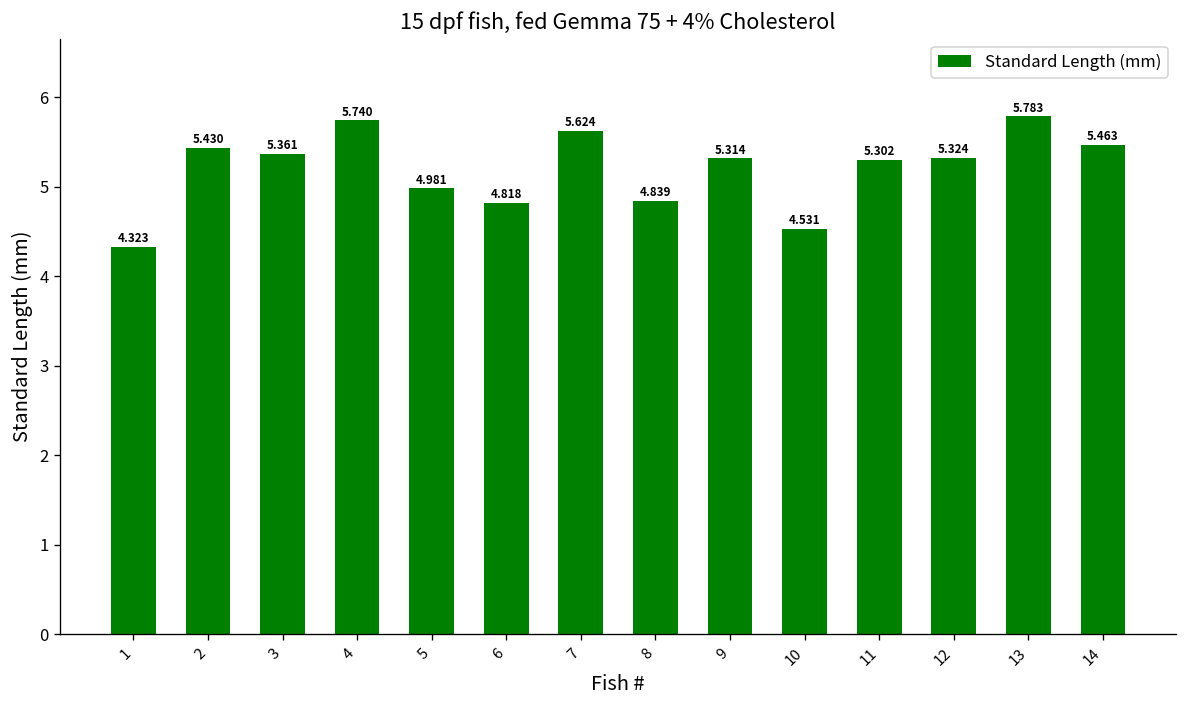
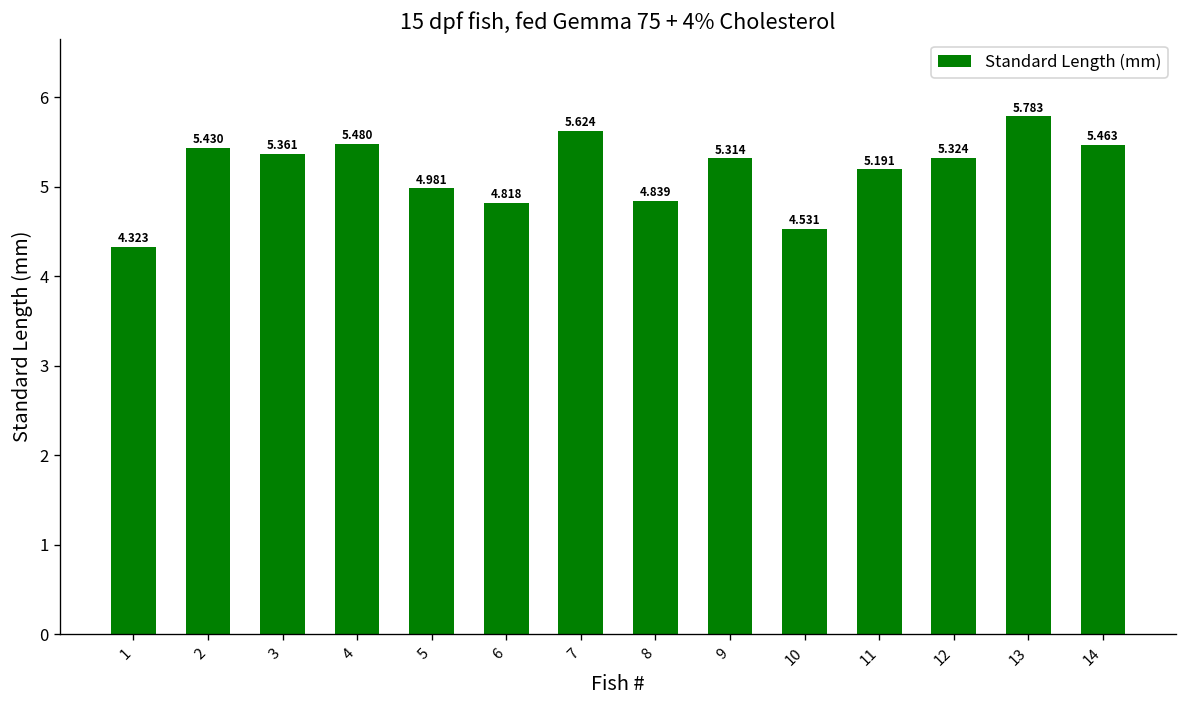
4: 5.740 -> 5.480
11: 5.302 -> 5.191
